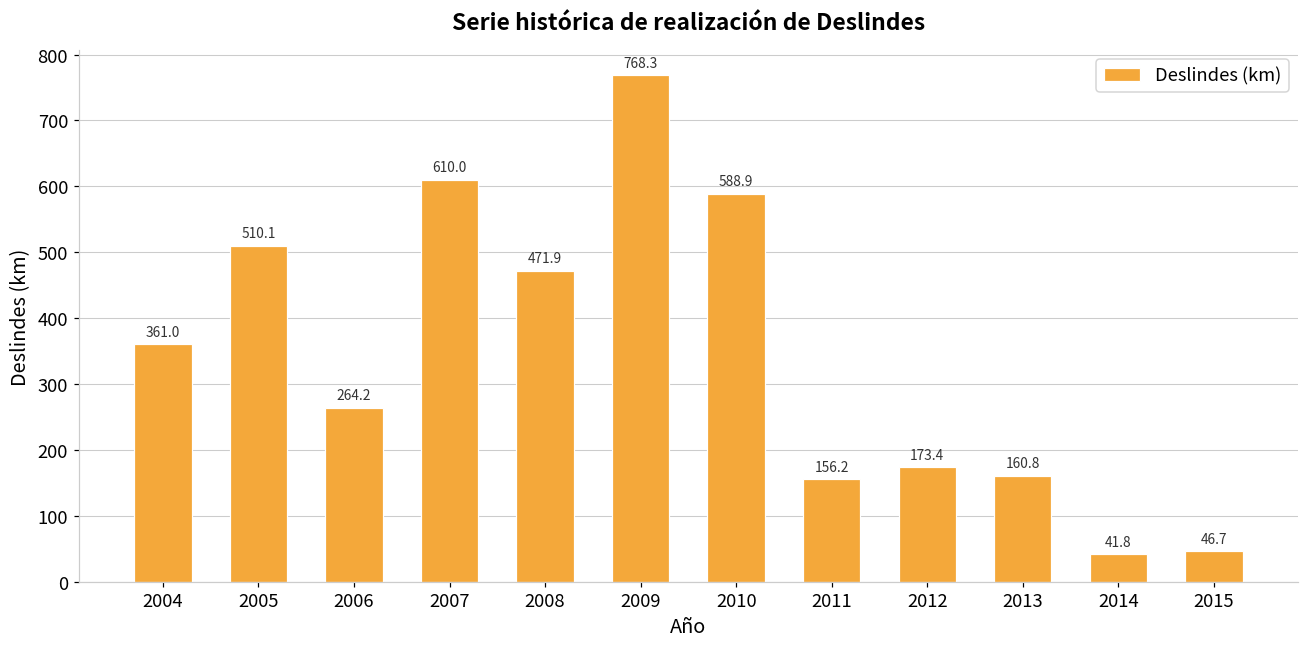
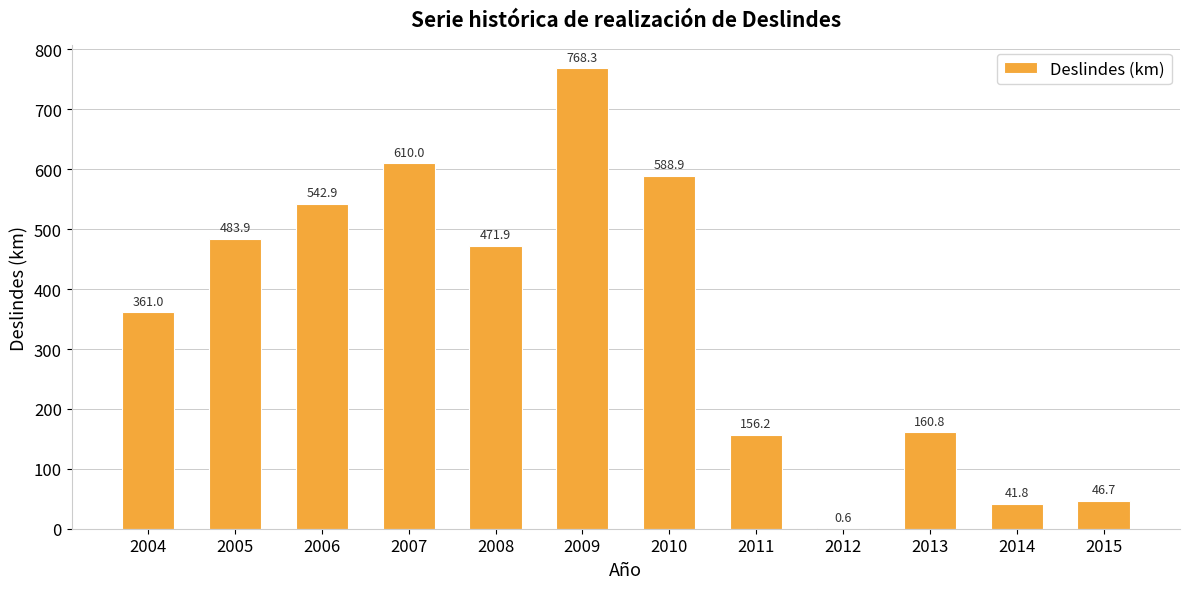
2005: 510.1 -> 483.9
2006: 264.2 -> 542.9
2012: 173.4 -> 0.6
